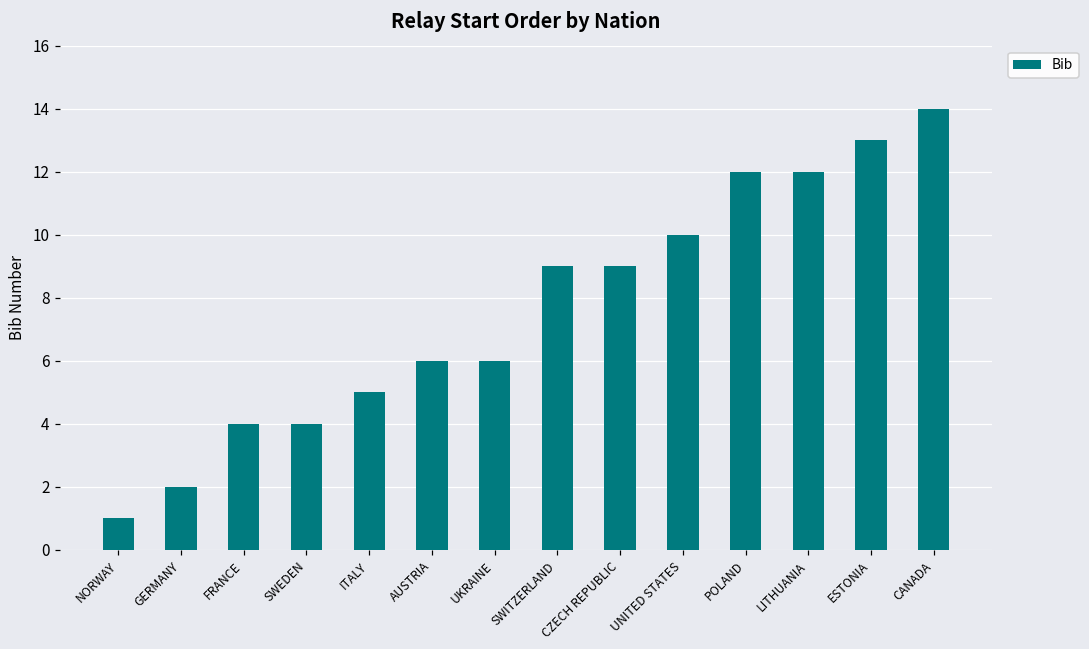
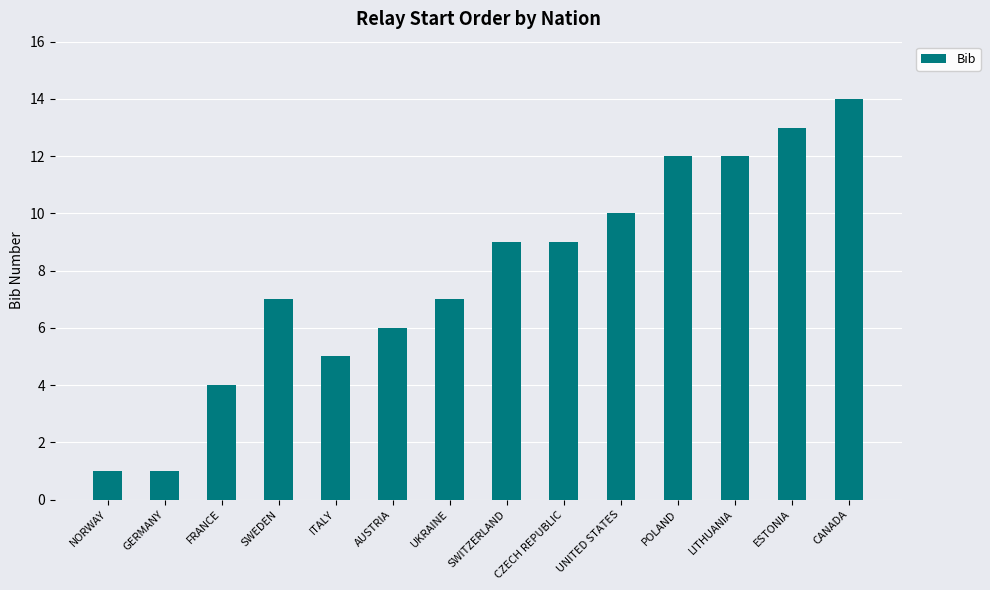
GERMANY: 2 -> 1
SWEDEN: 4 -> 7
UKRAINE: 6 -> 7
